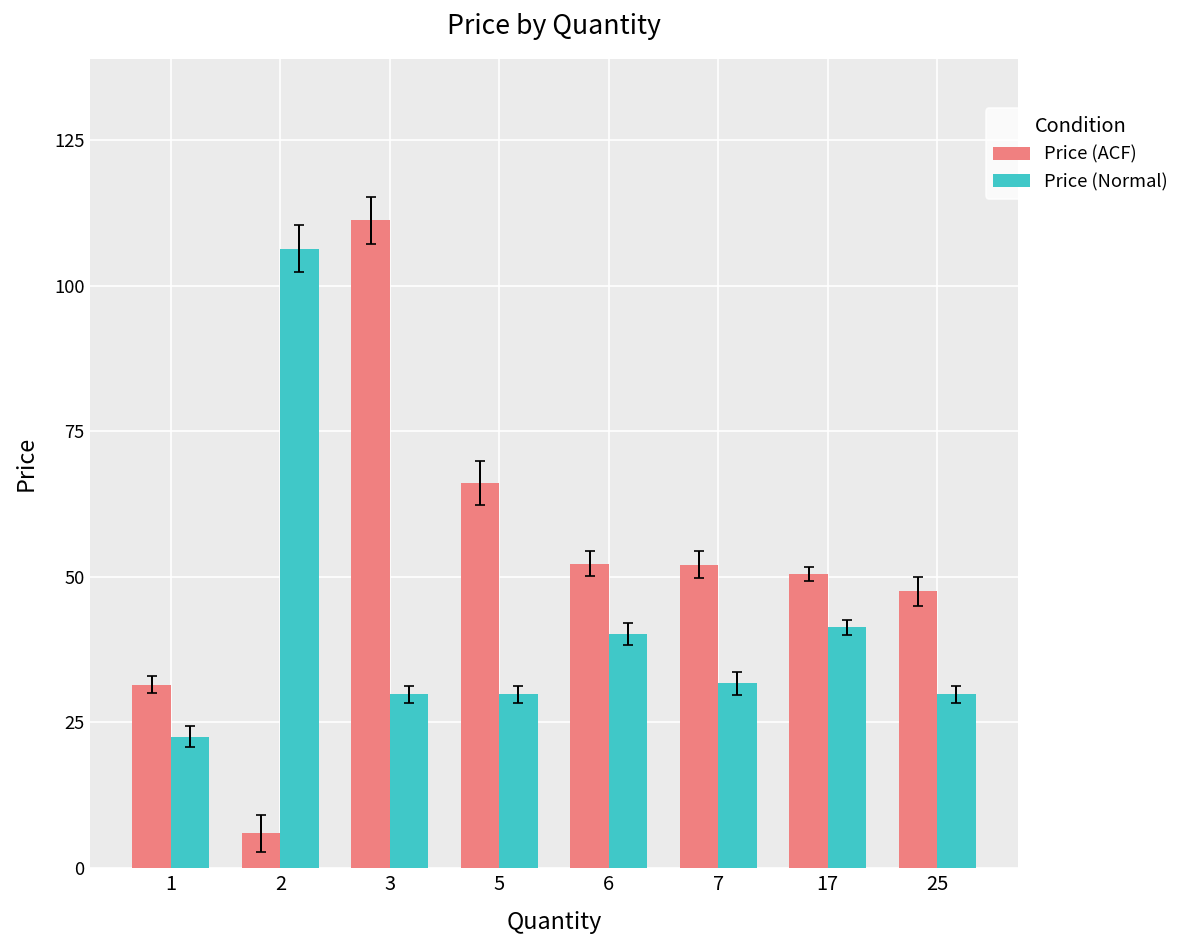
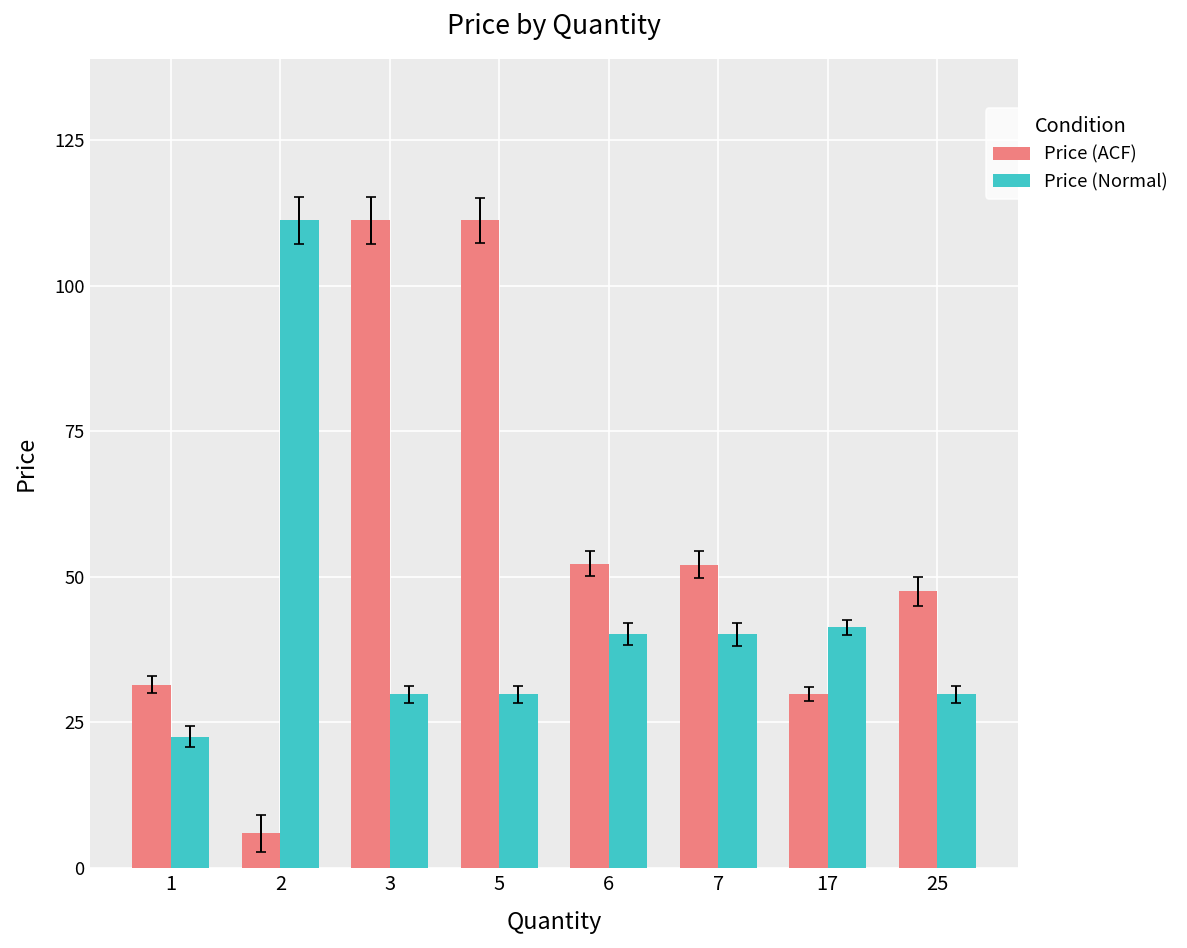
Price (Normal), 2: 106 -> 111
Price (ACF), 5: 66 -> 111
Price (Normal), 7: 32 -> 40
Price (ACF), 17: 51 -> 30
